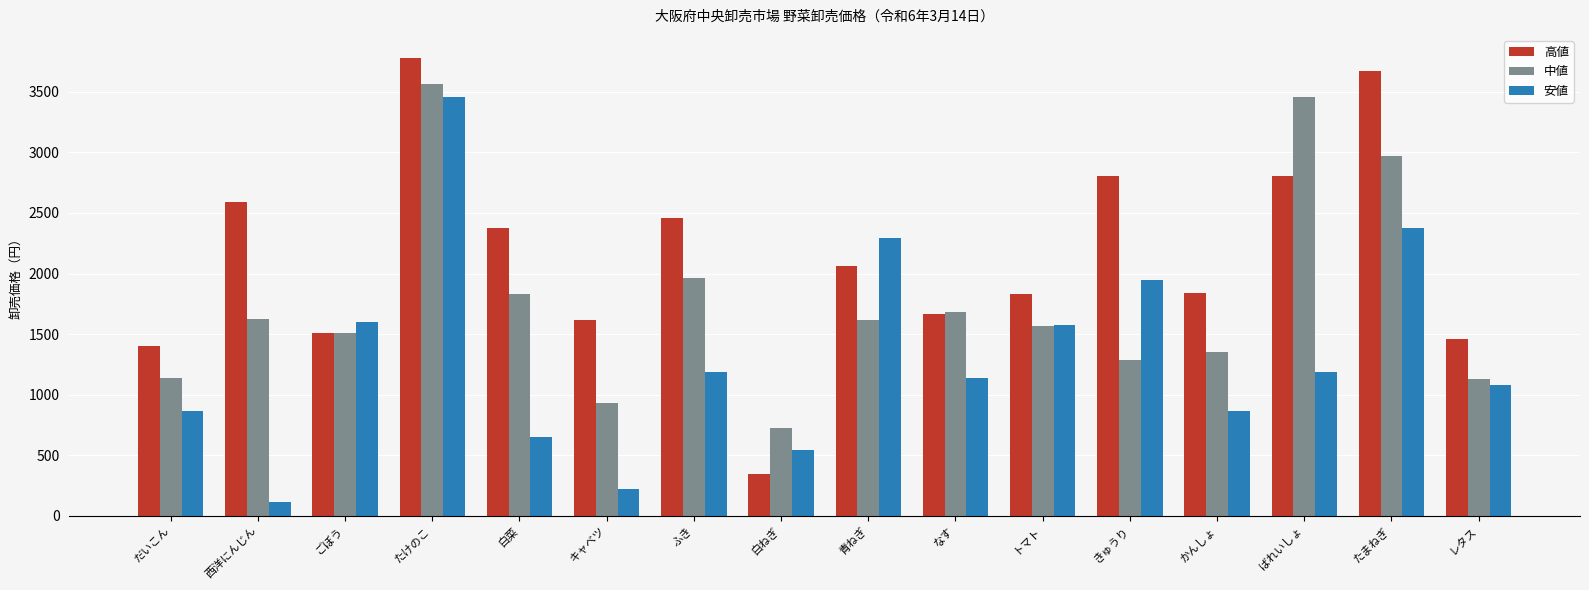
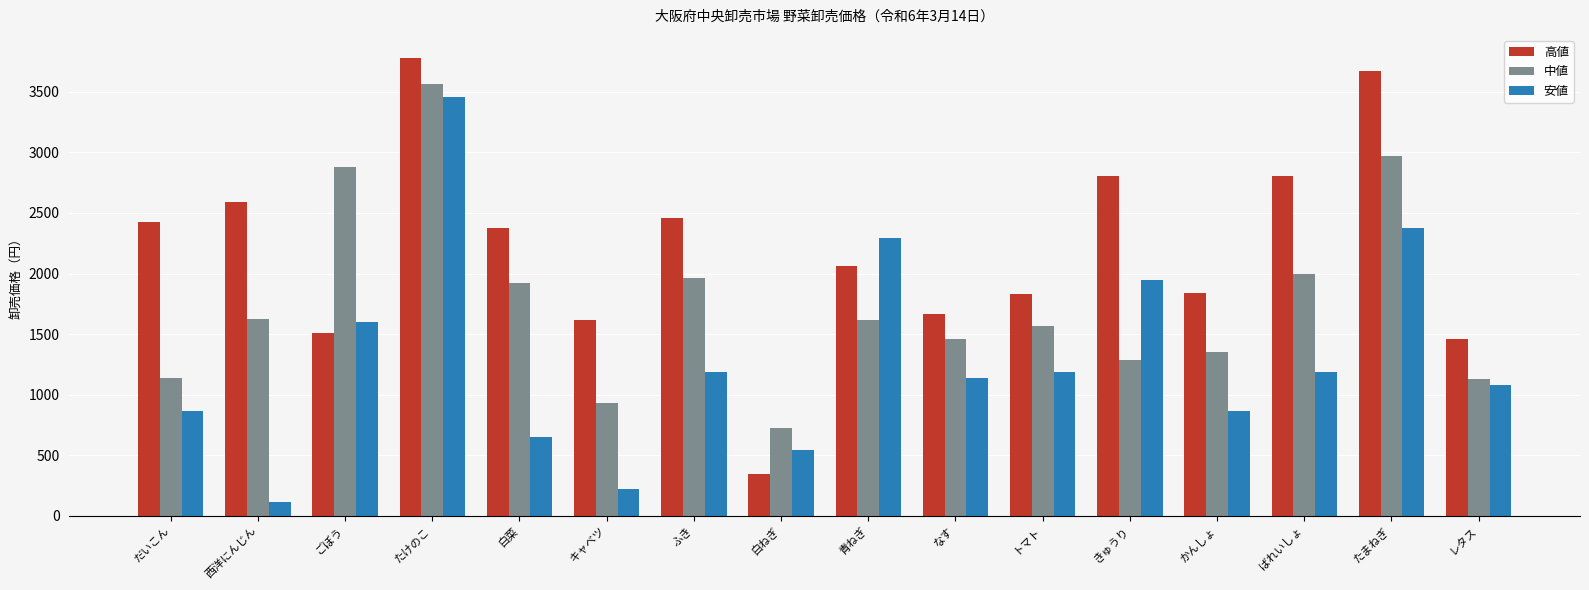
高値, だいこん: 1400 -> 2430
中値, ごぼう: 1510 -> 2880
中値, 白菜: 1830 -> 1920
中値, なす: 1680 -> 1460
安値, トマト: 1570 -> 1190
中値, ばれいしょ: 3460 -> 2000
